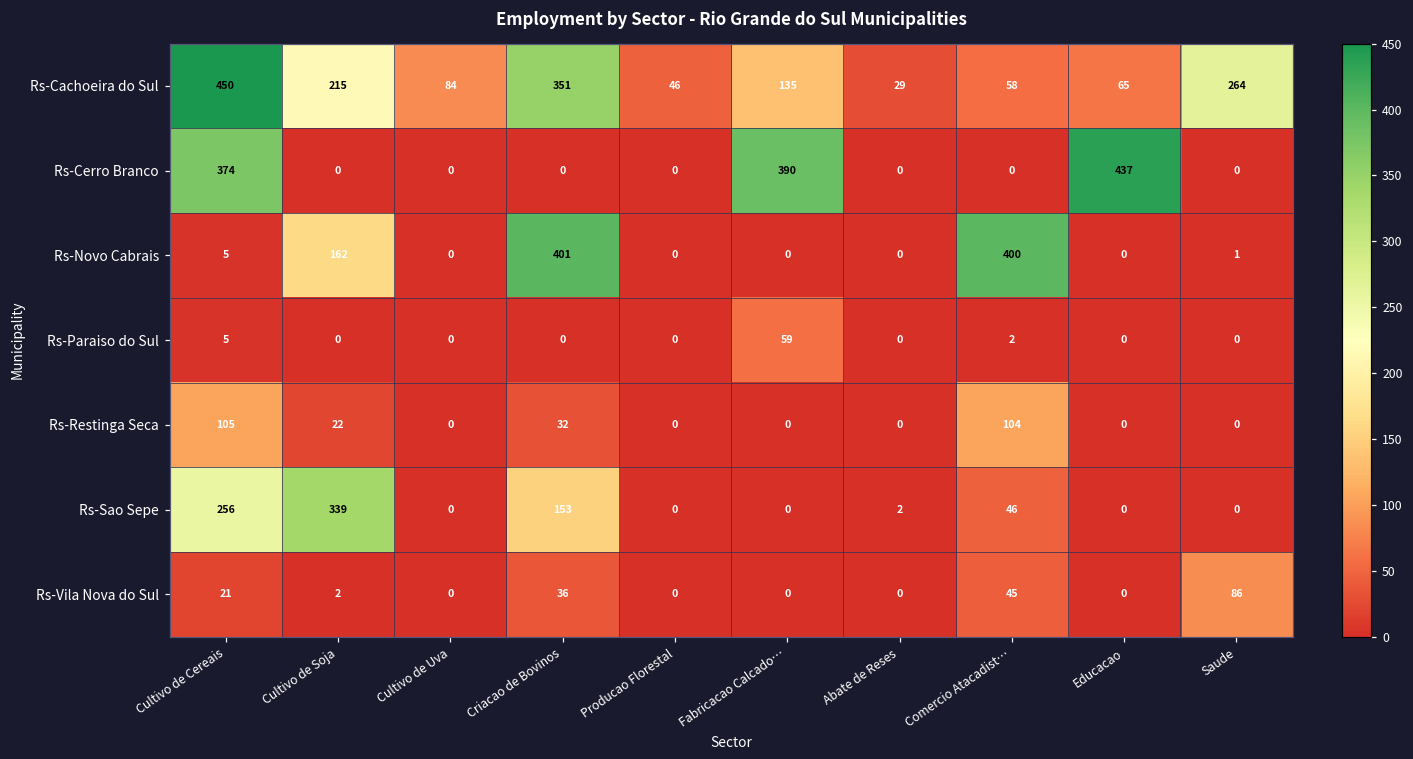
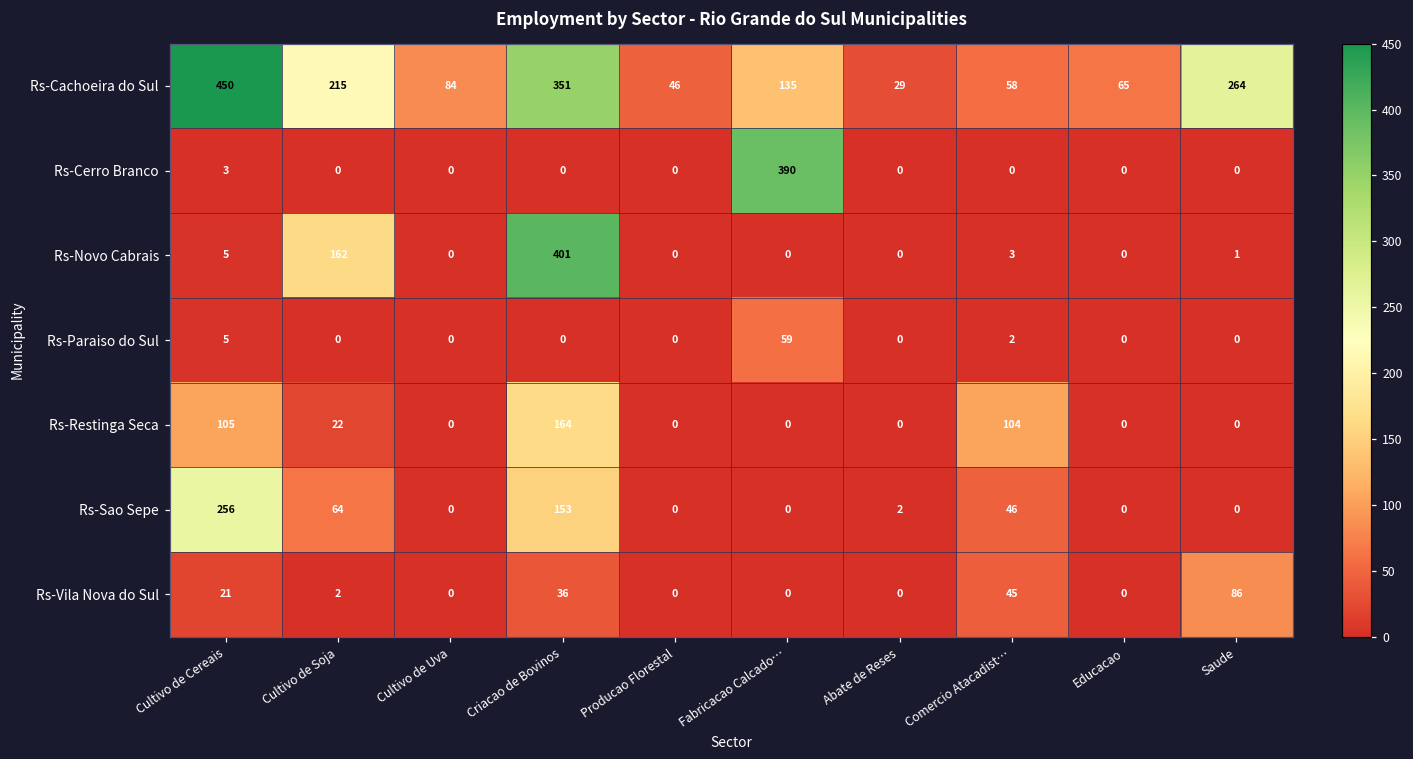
Rs-Cerro Branco, Cultivo de Cereais: 374 -> 3
Rs-Cerro Branco, Educacao: 437 -> 0
Rs-Novo Cabrais, Comercio Atacadist…: 400 -> 3
Rs-Restinga Seca, Criacao de Bovinos: 32 -> 164
Rs-Sao Sepe, Cultivo de Soja: 339 -> 64
